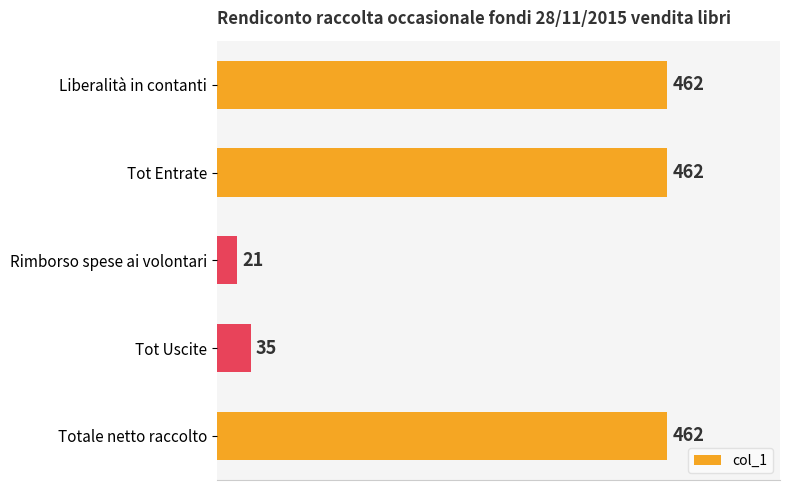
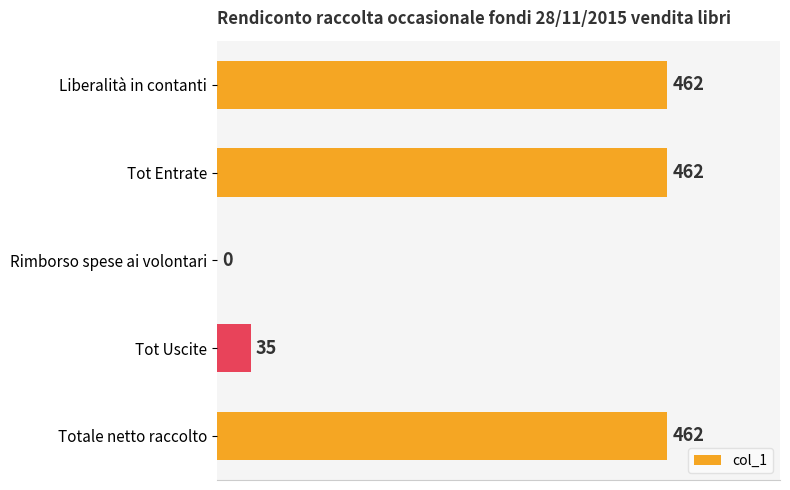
Rimborso spese ai volontari: 21 -> 0
